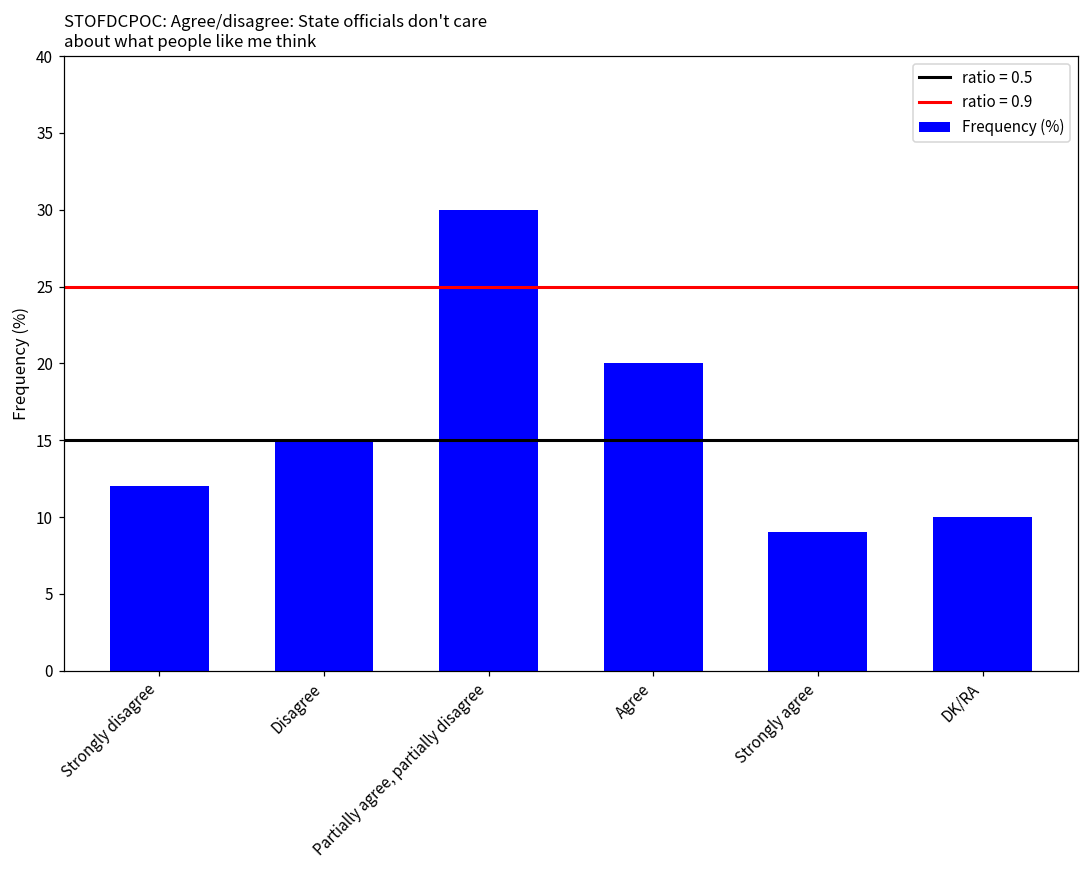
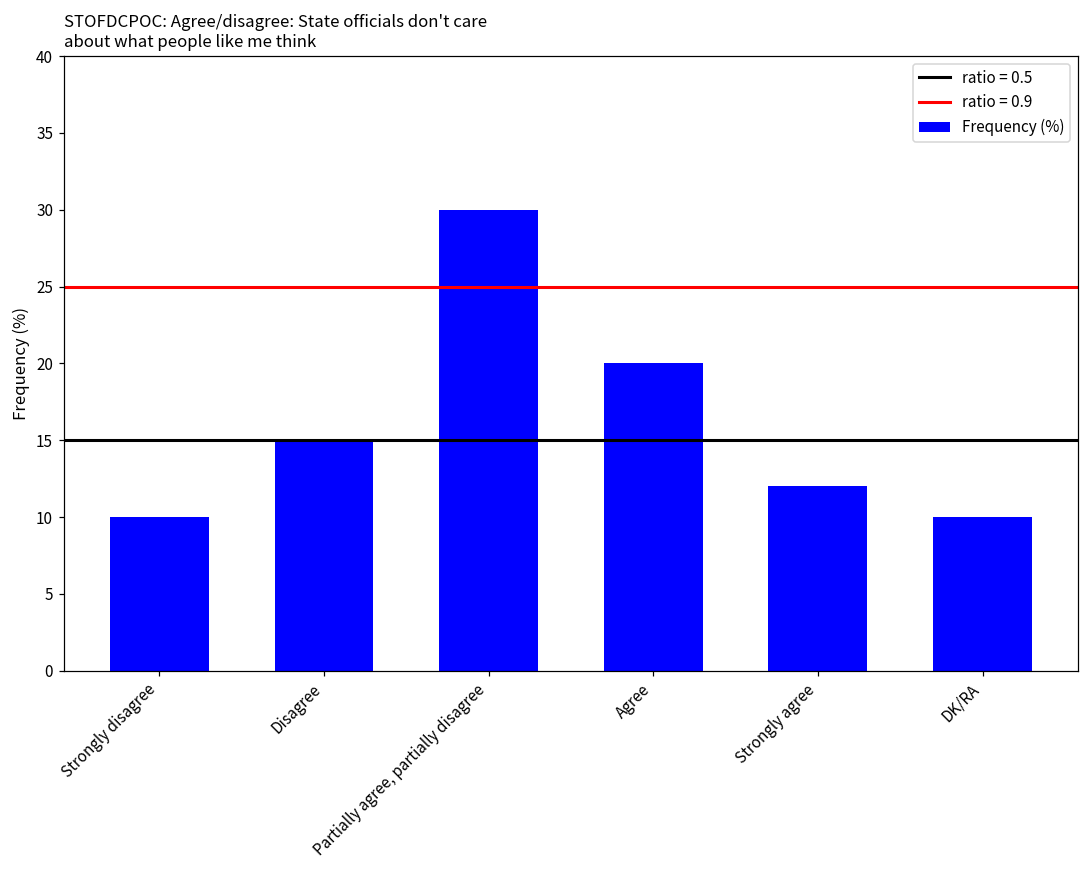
Strongly disagree: 12 -> 10
Strongly agree: 9 -> 12
